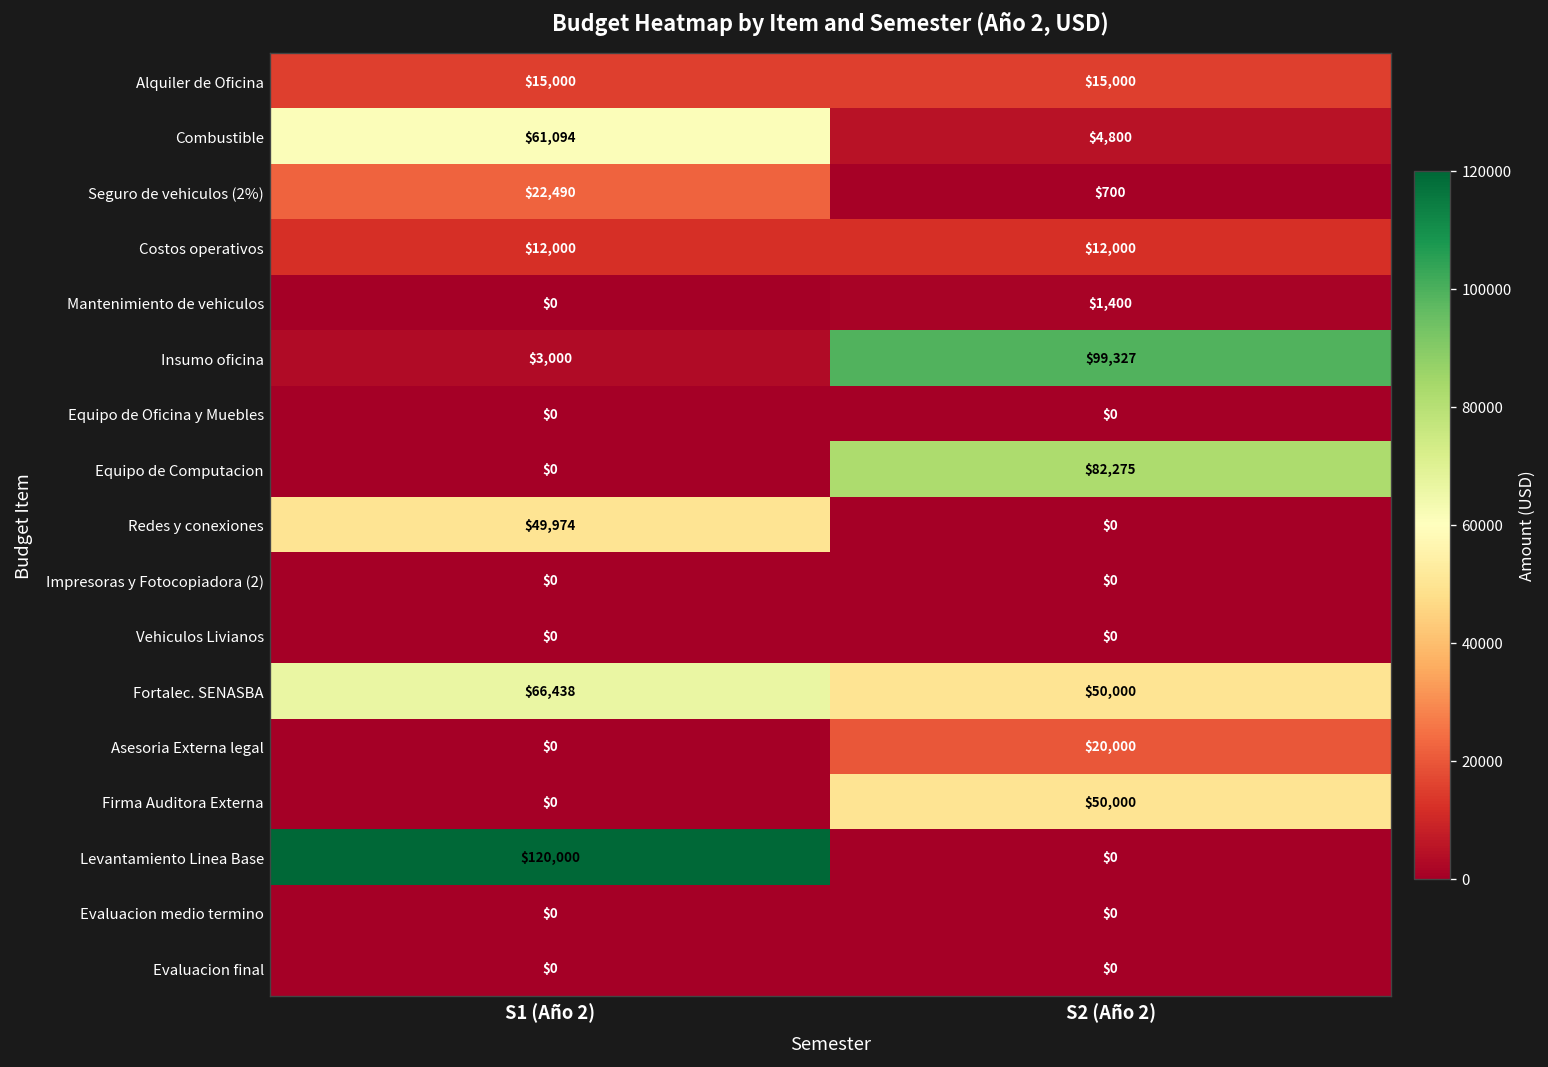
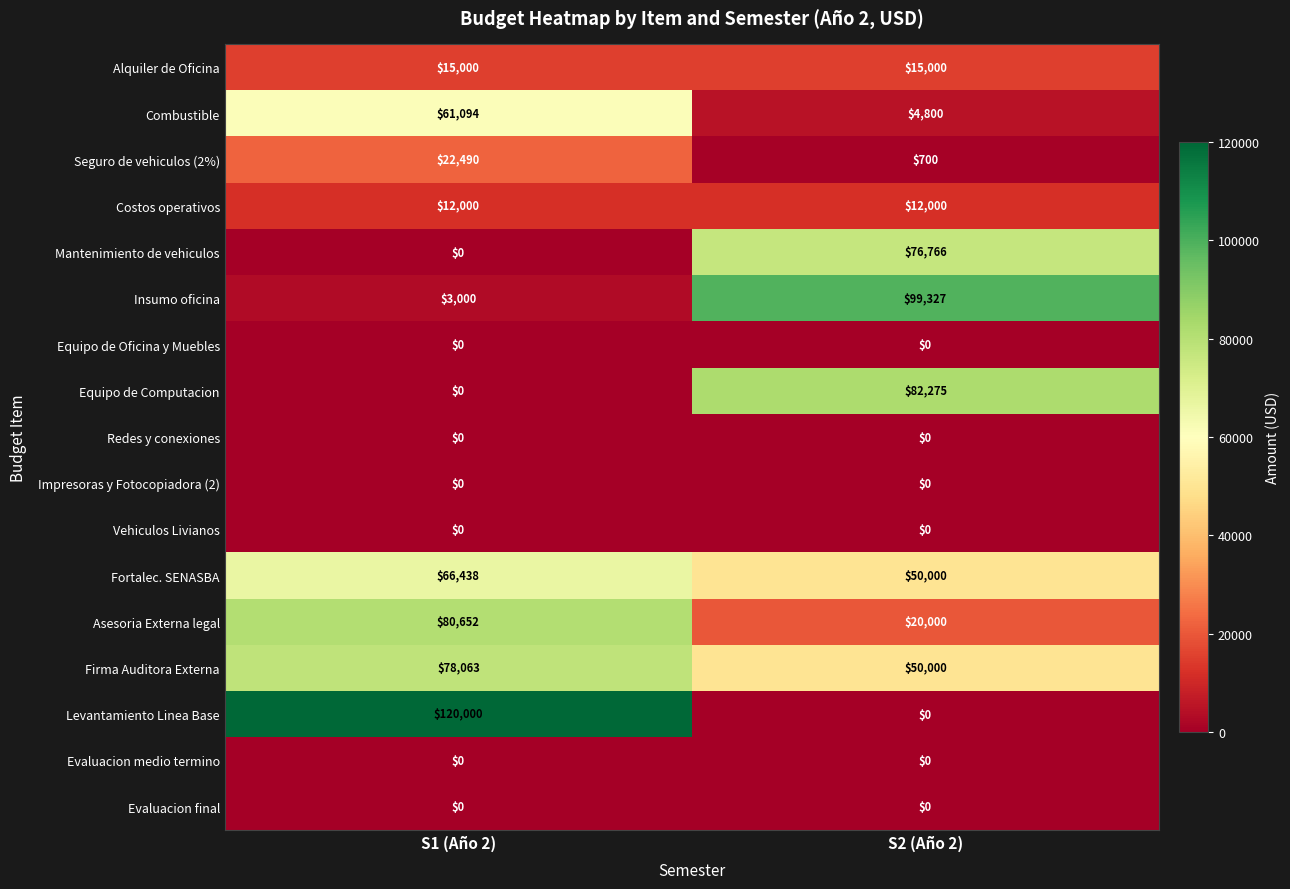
Mantenimiento de vehiculos, S2 (Año 2): $1,400 -> $76,766
Redes y conexiones, S1 (Año 2): $49,974 -> $0
Asesoria Externa legal, S1 (Año 2): $0 -> $80,652
Firma Auditora Externa, S1 (Año 2): $0 -> $78,063
